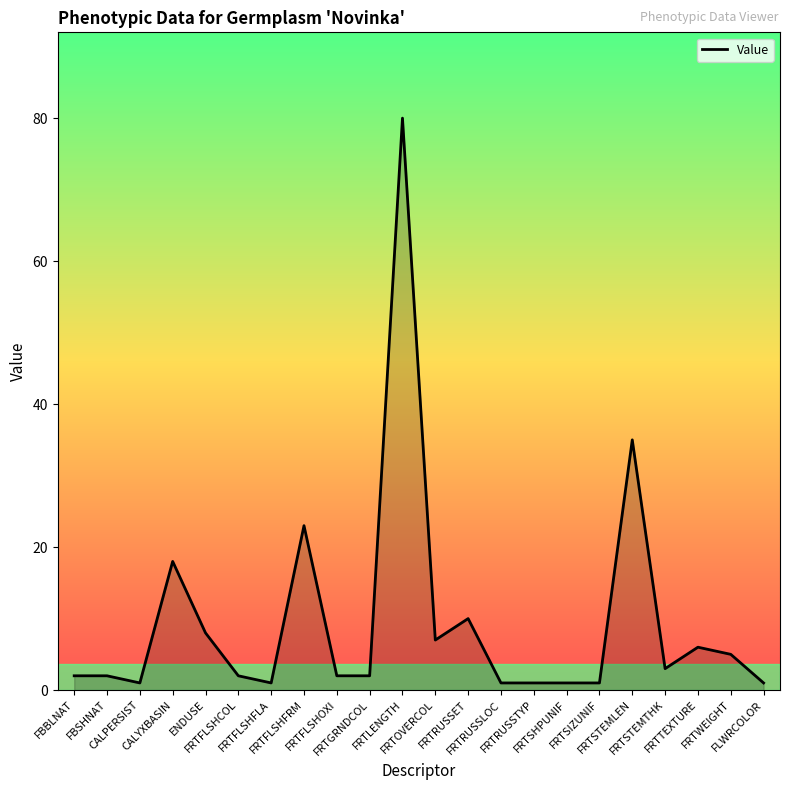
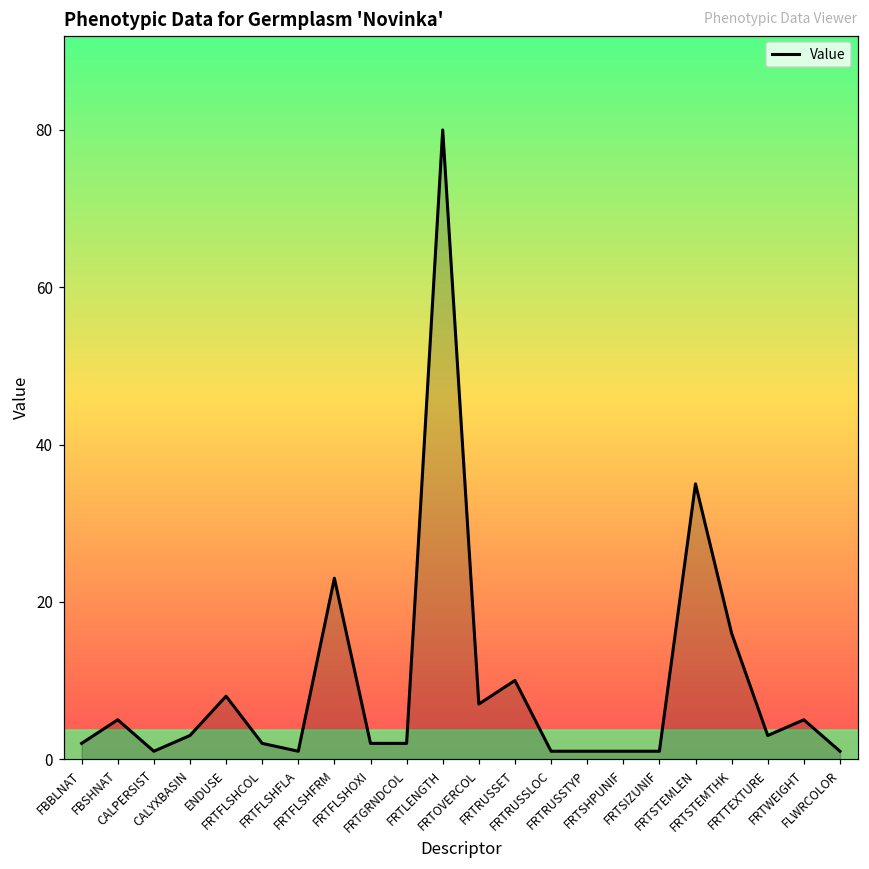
Value, FBSHNAT: 2 -> 5
Value, CALYXBASIN: 18 -> 3
Value, FRTSTEMTHK: 3 -> 16
Value, FRTTEXTURE: 6 -> 3
